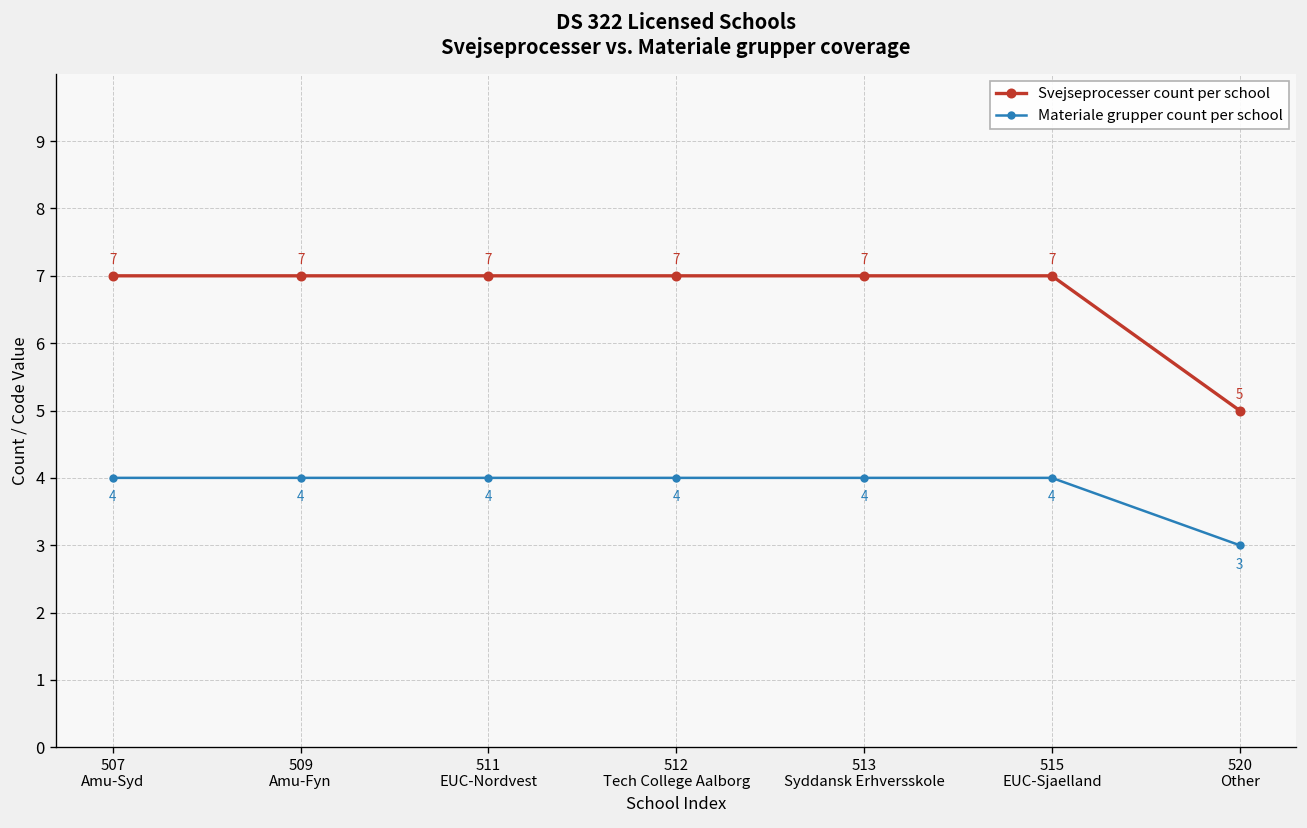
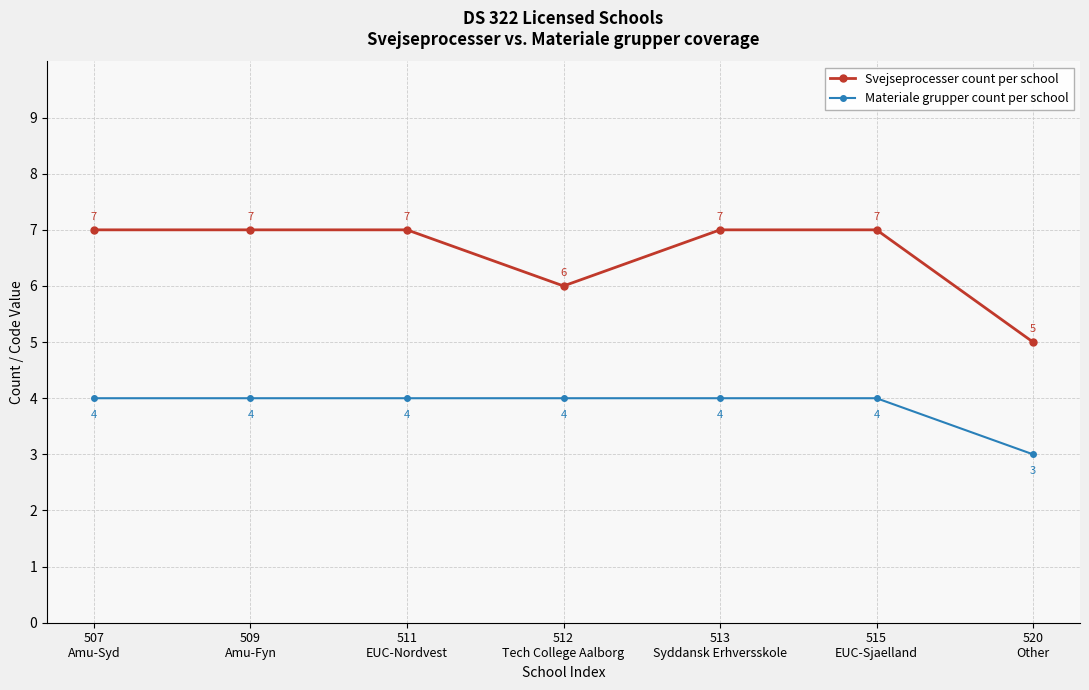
Svejseprocesser count per school, 512 Tech College Aalborg: 7 -> 6
